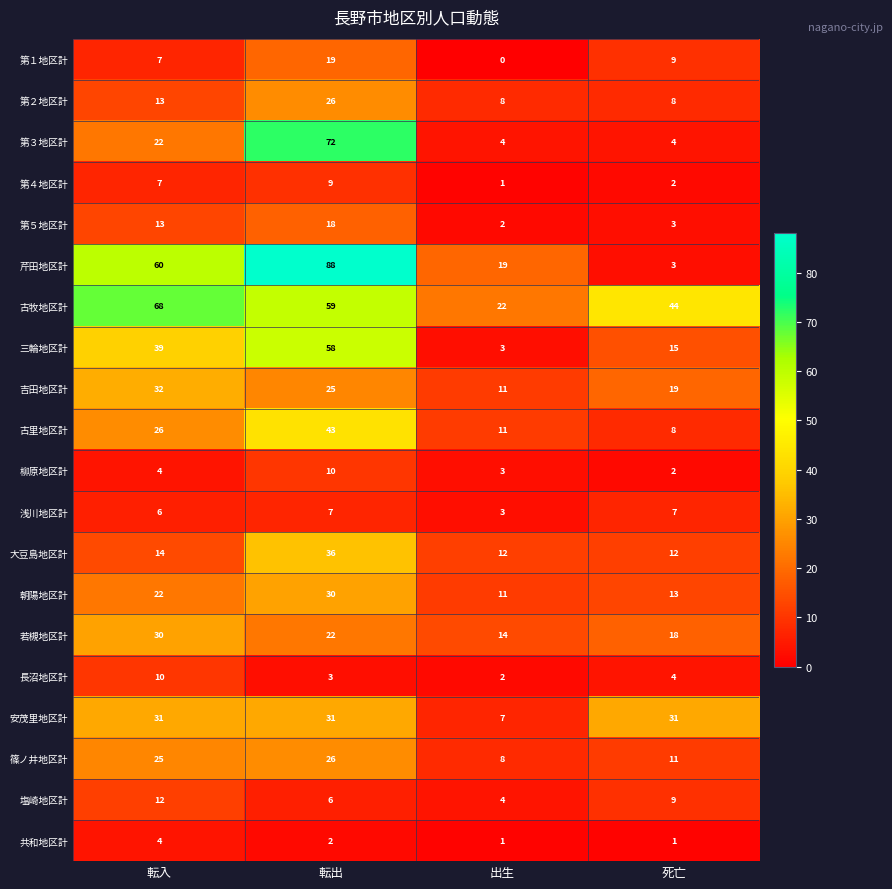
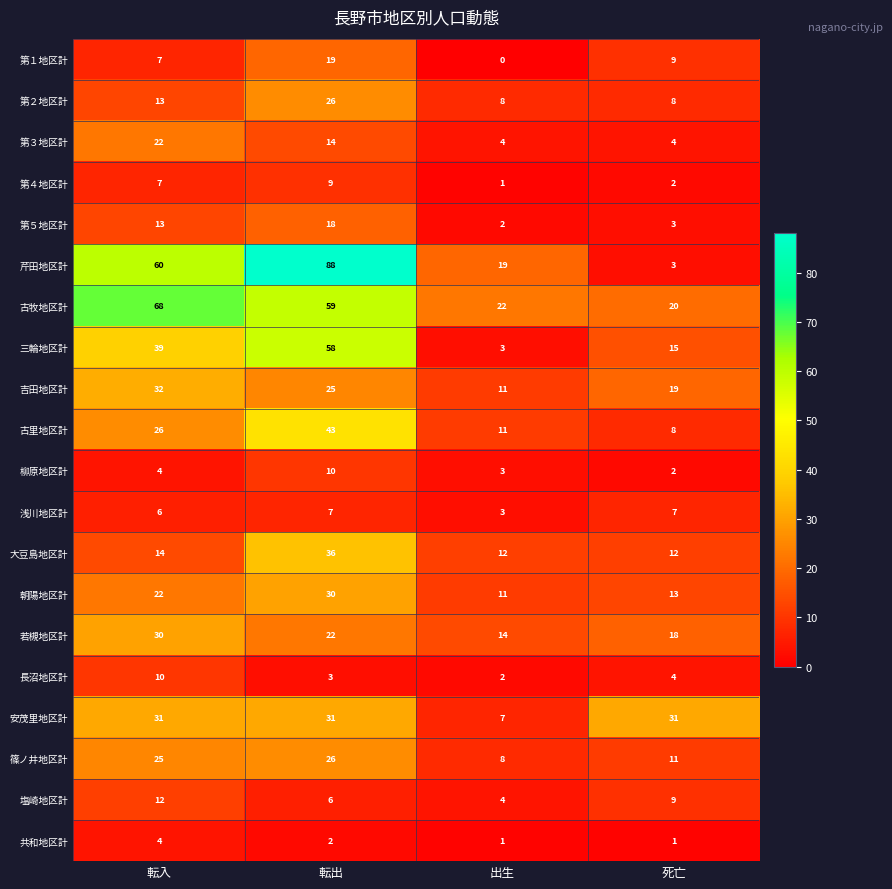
第３地区計, 転出: 72 -> 14
古牧地区計, 死亡: 44 -> 20
